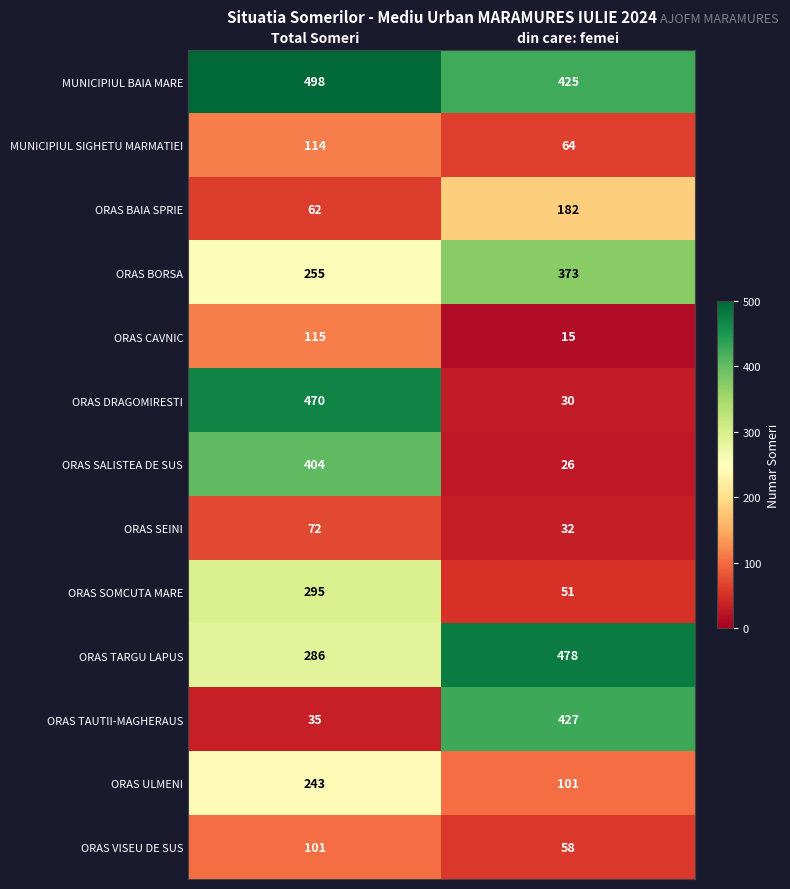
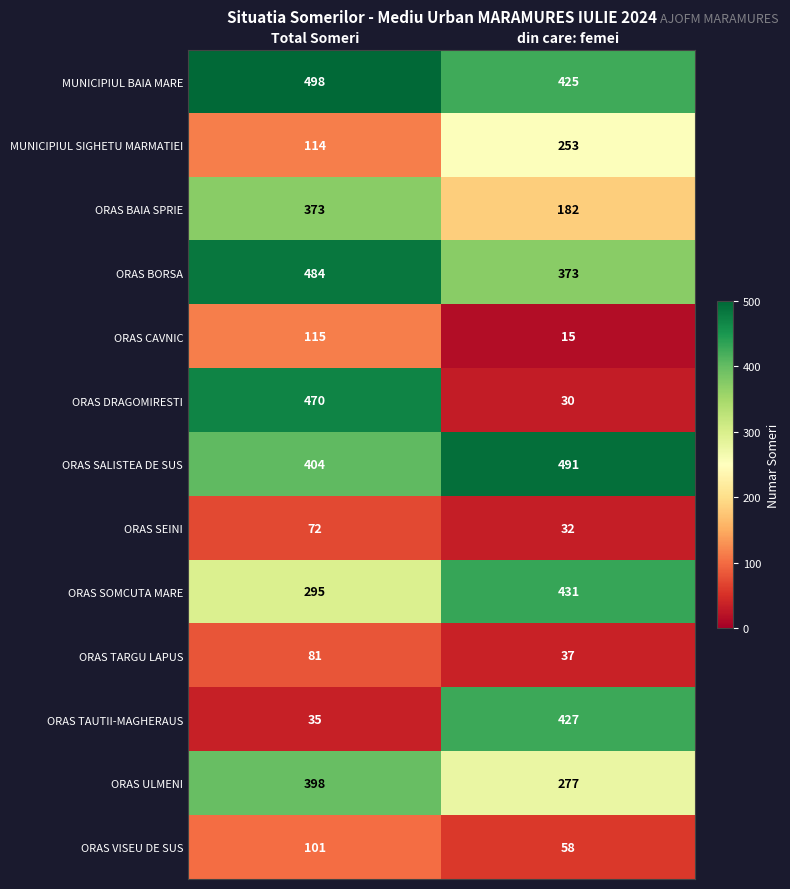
MUNICIPIUL SIGHETU MARMATIEI, din care: femei: 64 -> 253
ORAS BAIA SPRIE, Total Someri: 62 -> 373
ORAS BORSA, Total Someri: 255 -> 484
ORAS SALISTEA DE SUS, din care: femei: 26 -> 491
ORAS SOMCUTA MARE, din care: femei: 51 -> 431
ORAS TARGU LAPUS, Total Someri: 286 -> 81
ORAS TARGU LAPUS, din care: femei: 478 -> 37
ORAS ULMENI, Total Someri: 243 -> 398
ORAS ULMENI, din care: femei: 101 -> 277
